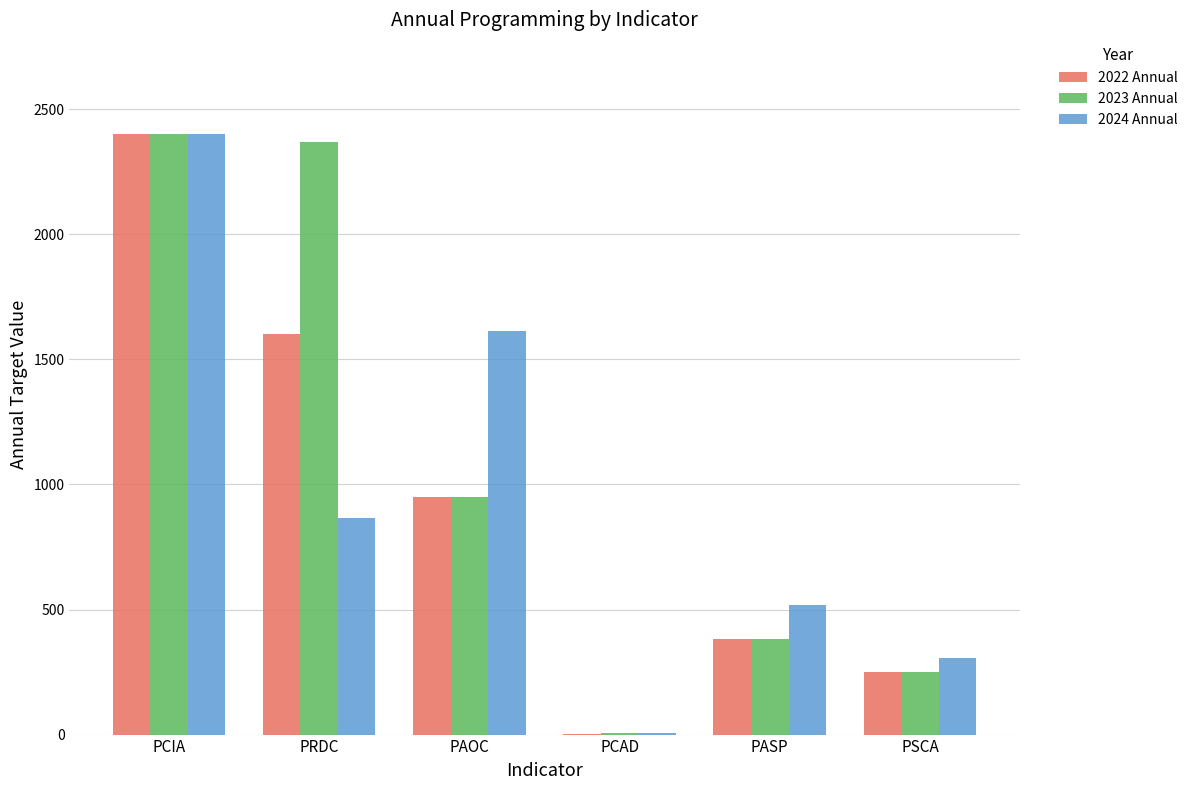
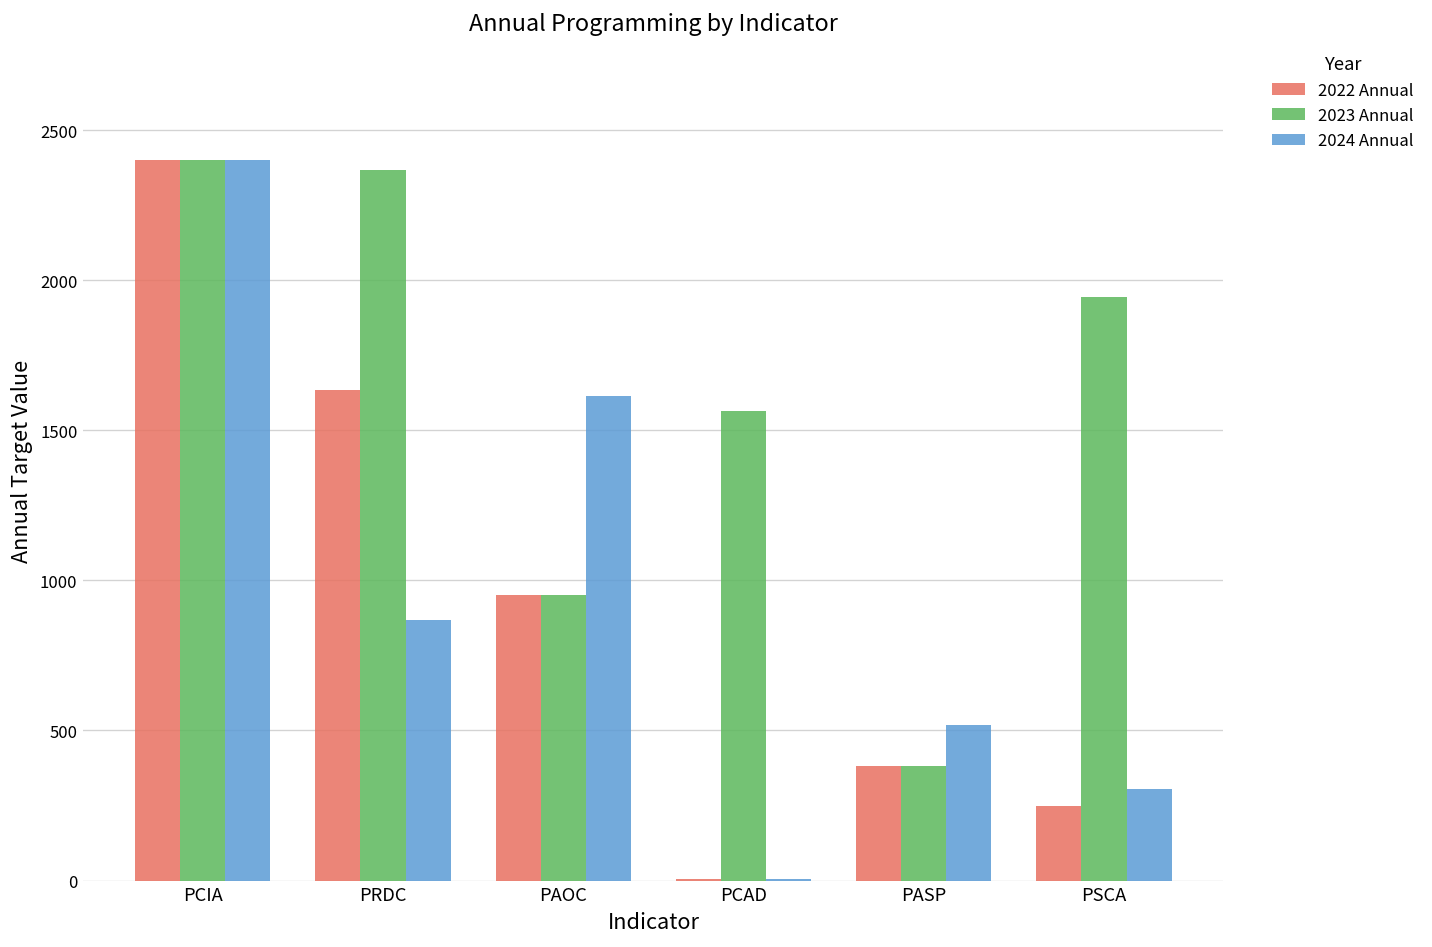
2022 Annual, PRDC: 1600 -> 1640
2023 Annual, PCAD: 10 -> 1570
2023 Annual, PSCA: 250 -> 1940
